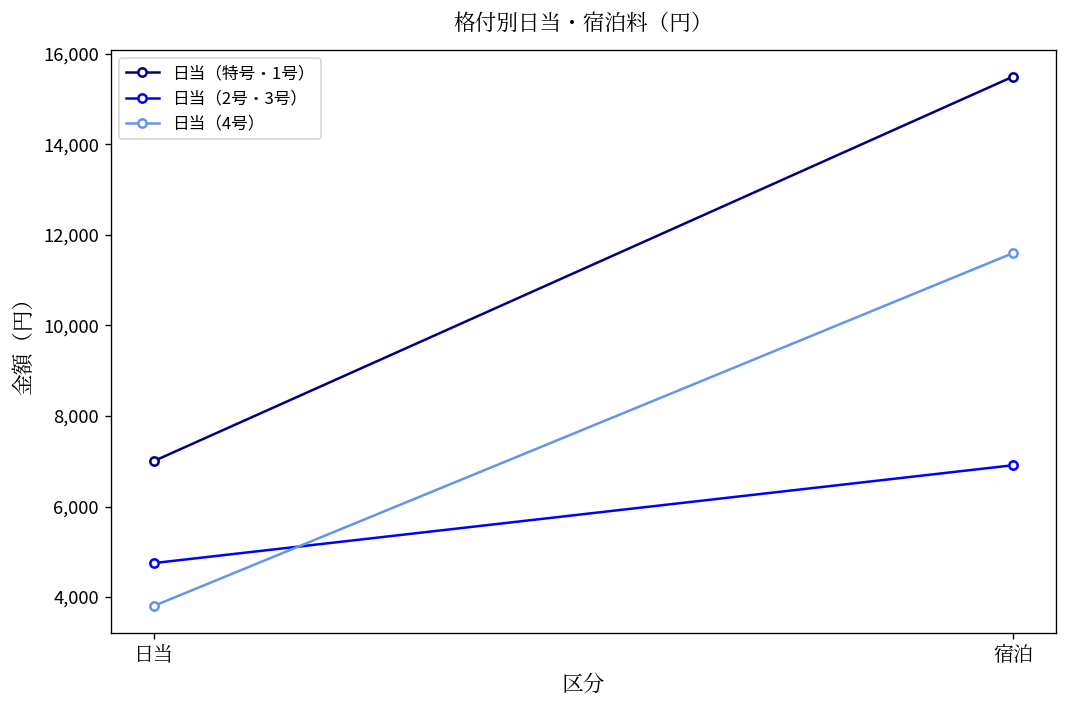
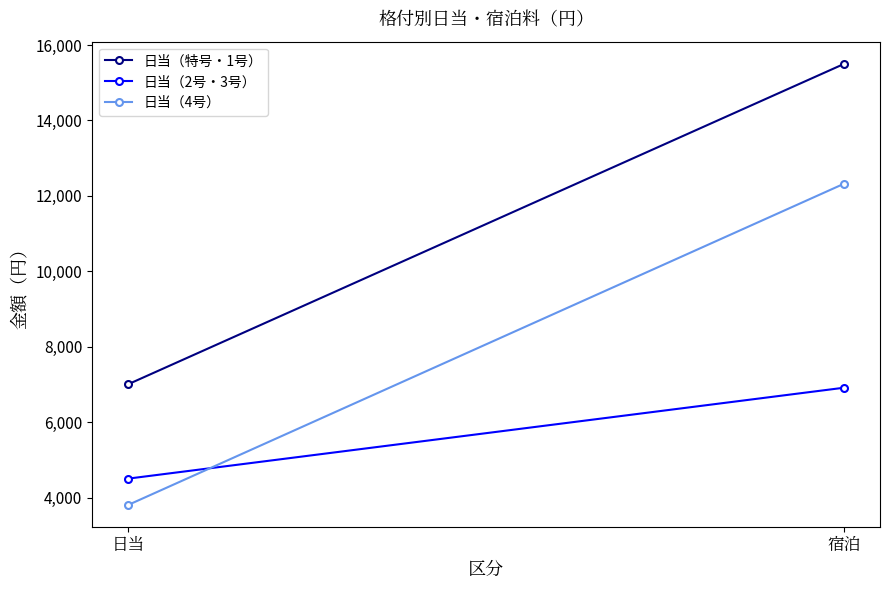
日当（2号・3号）, 日当: 4,700 -> 4,500
日当（4号）, 宿泊: 11,600 -> 12,300
